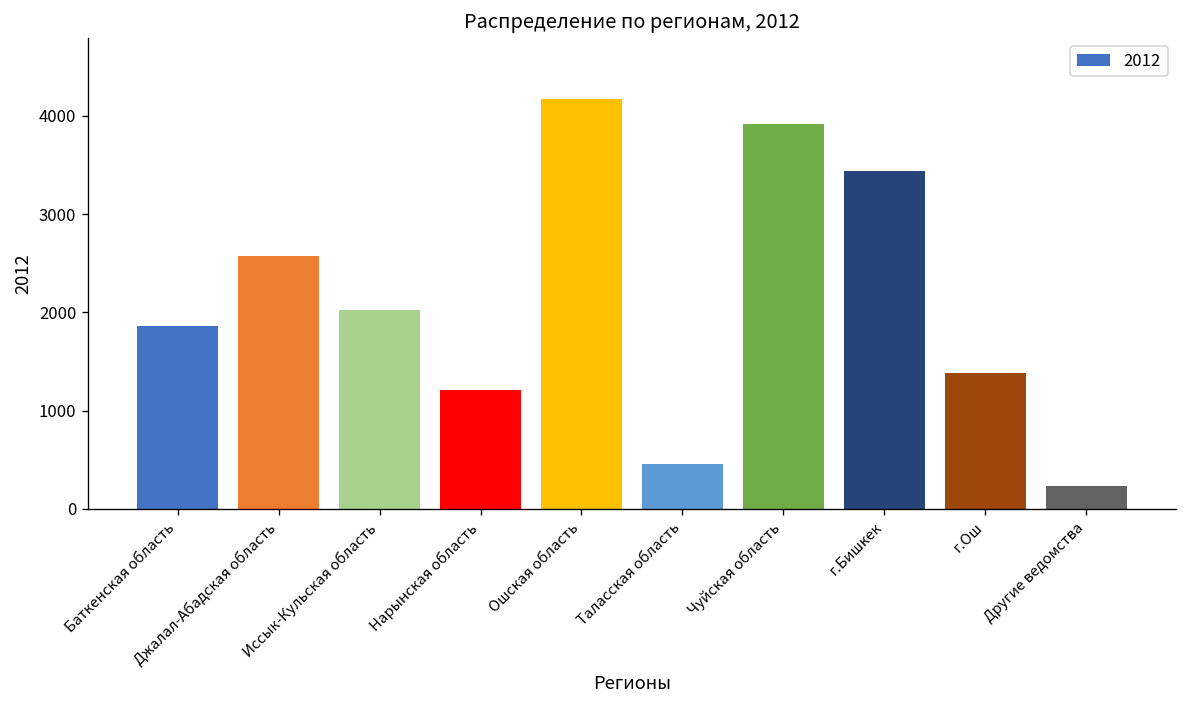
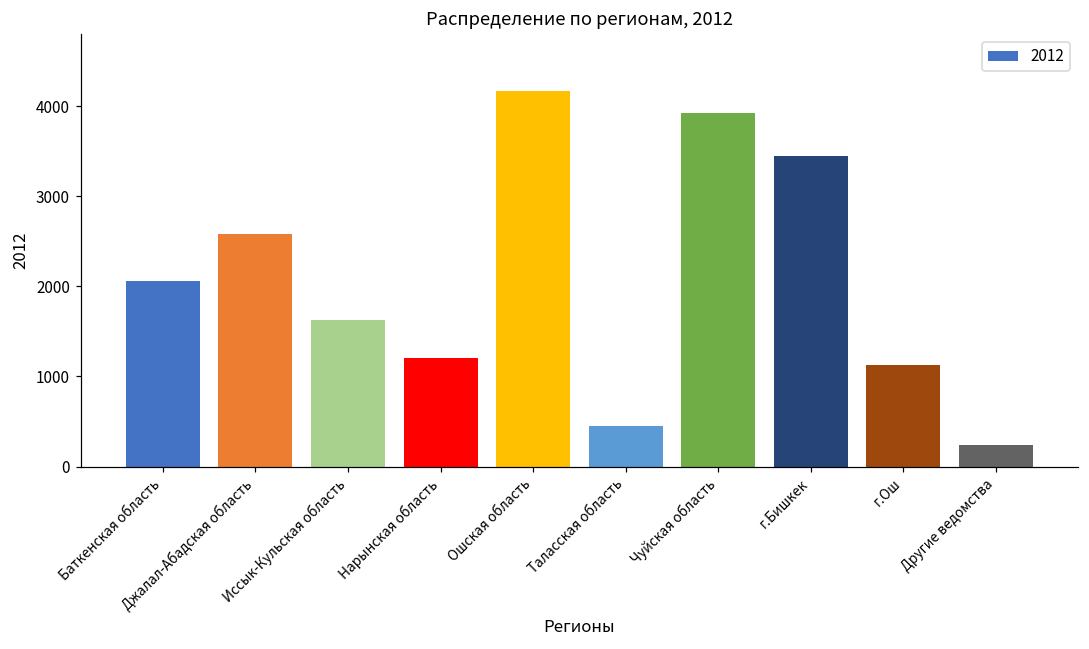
Баткенская область: 1900 -> 2100
Иссык-Кульская область: 2000 -> 1600
г.Ош: 1400 -> 1100
